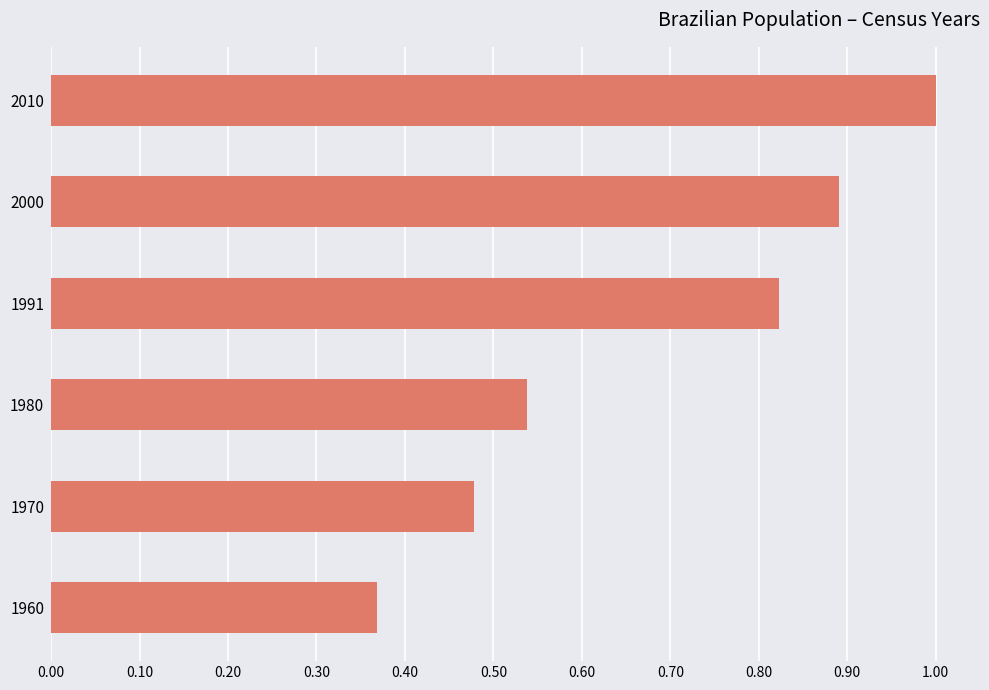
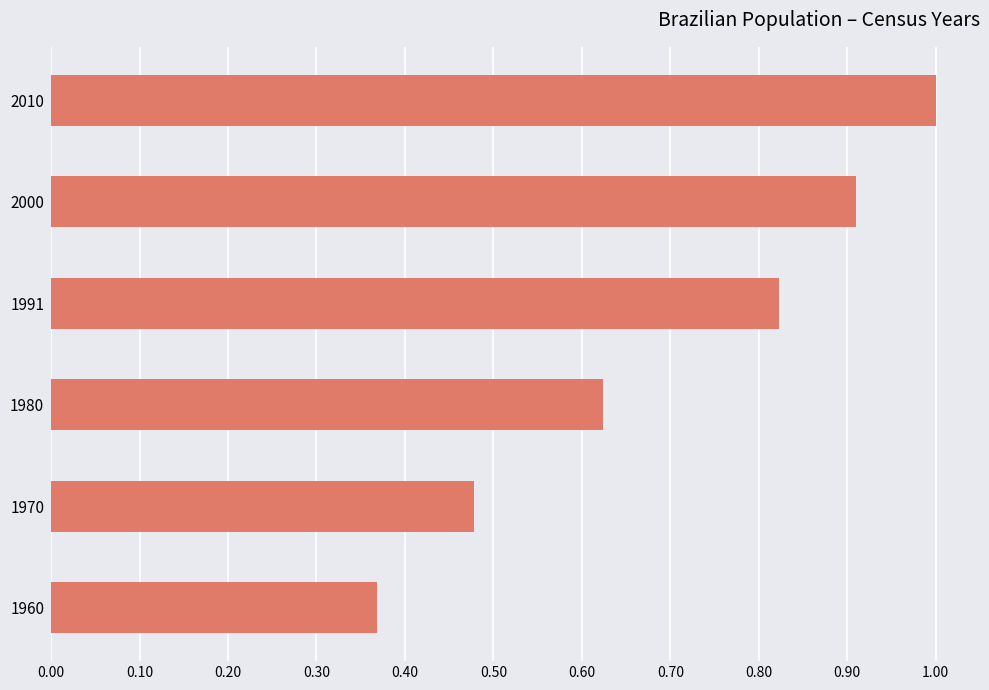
2000: 0.89 -> 0.91
1980: 0.54 -> 0.62
